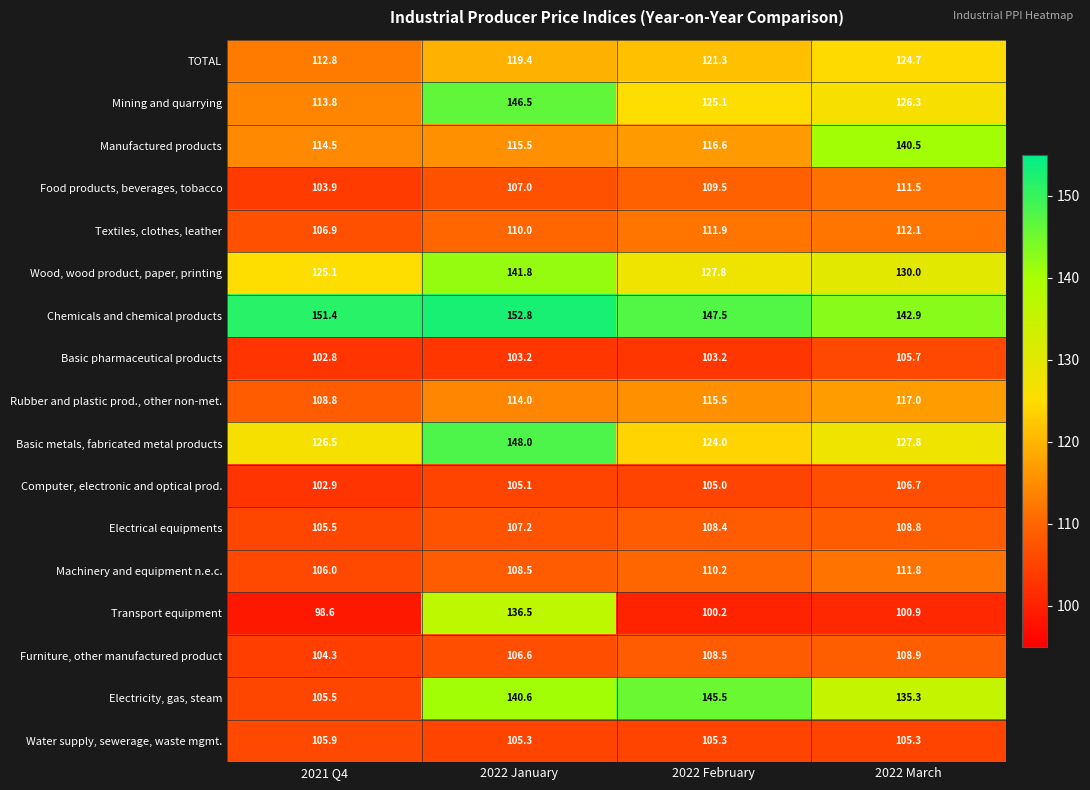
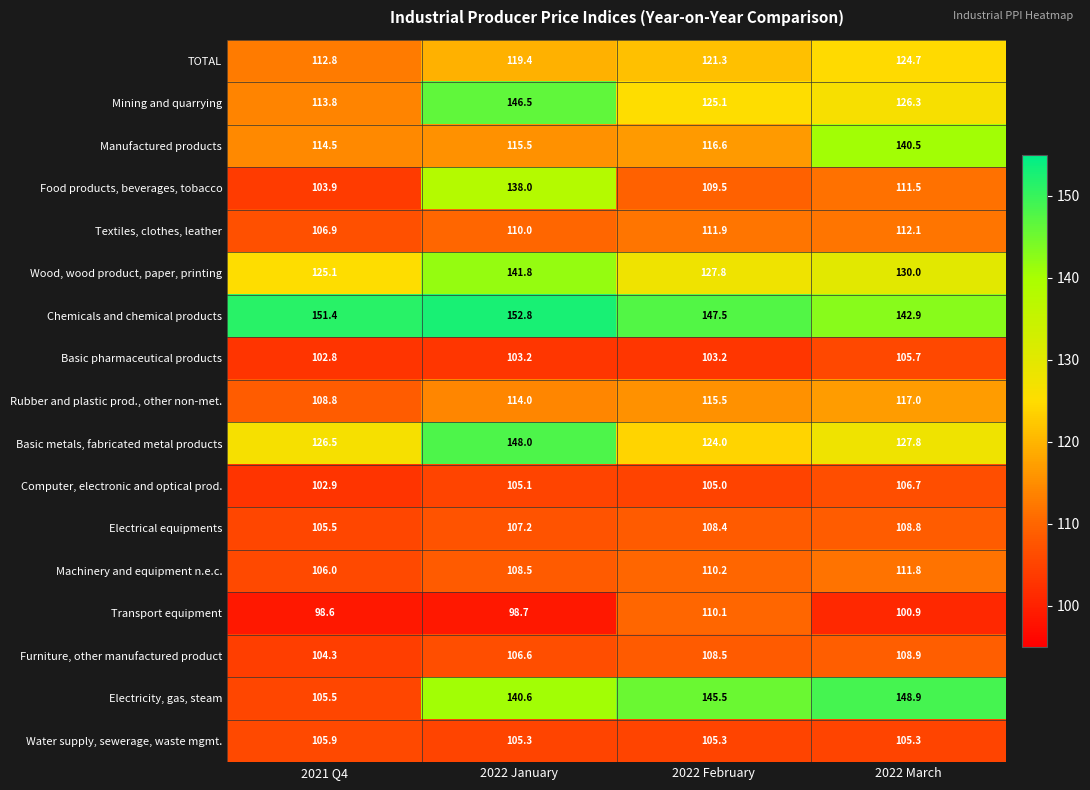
Food products, beverages, tobacco, 2022 January: 107.0 -> 138.0
Transport equipment, 2022 January: 136.5 -> 98.7
Transport equipment, 2022 February: 100.2 -> 110.1
Electricity, gas, steam, 2022 March: 135.3 -> 148.9
